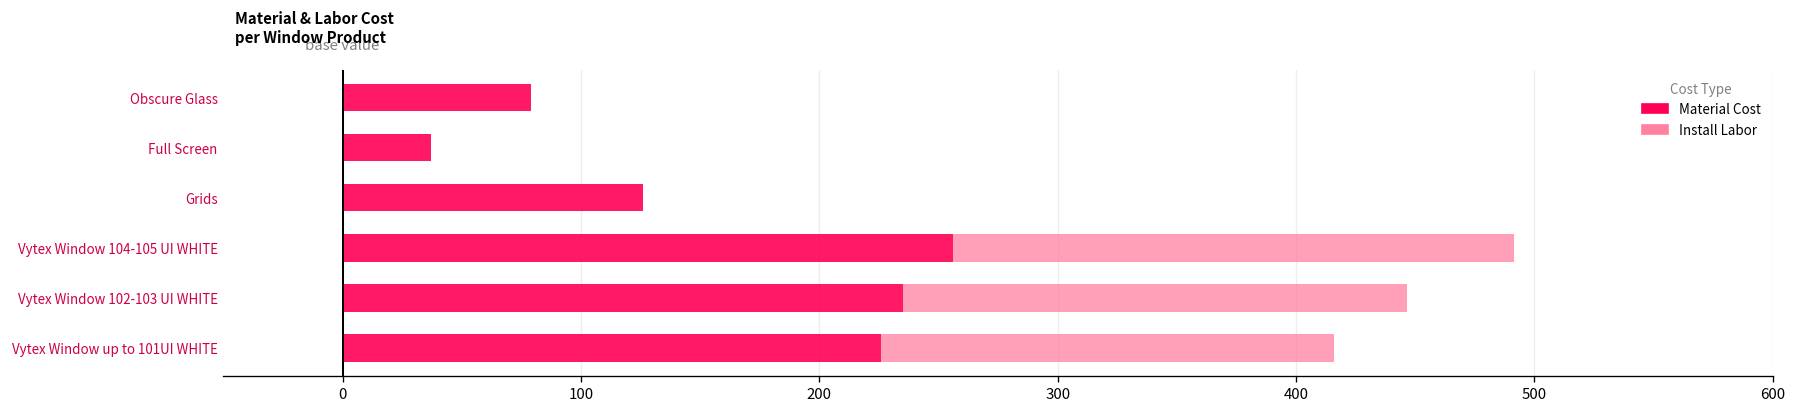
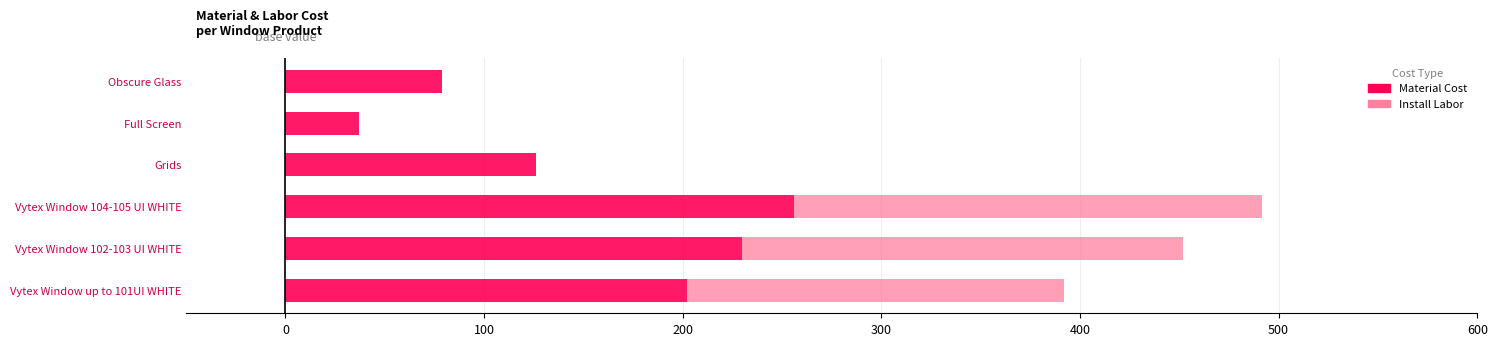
Material Cost, Vytex Window 102-103 UI WHITE: 235 -> 230
Install Labor, Vytex Window 102-103 UI WHITE: 211 -> 222
Material Cost, Vytex Window up to 101UI WHITE: 226 -> 202
